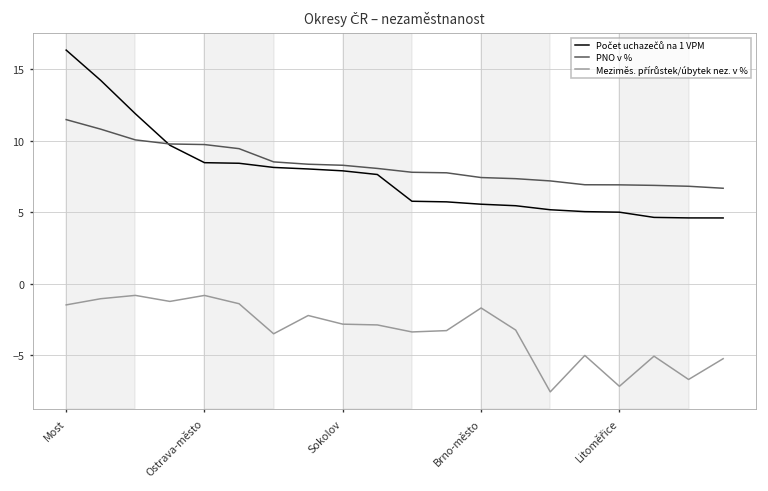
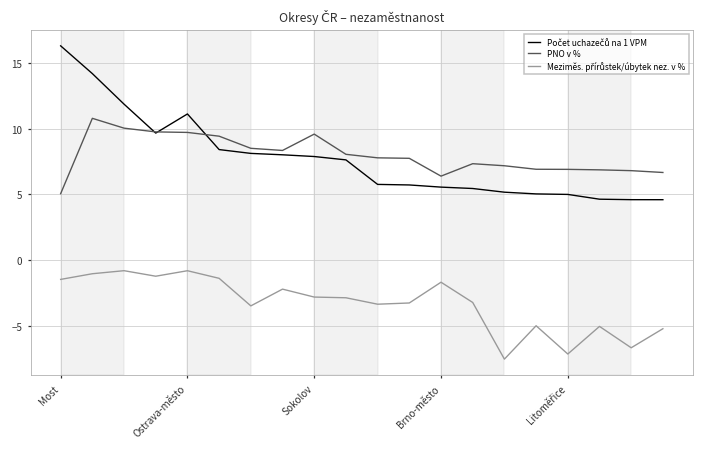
PNO v %, Most: 11.5 -> 5.1
Počet uchazečů na 1 VPM, Ostrava-město: 8.5 -> 11.1
PNO v %, Sokolov: 8.3 -> 9.6
PNO v %, Brno-město: 7.4 -> 6.4
